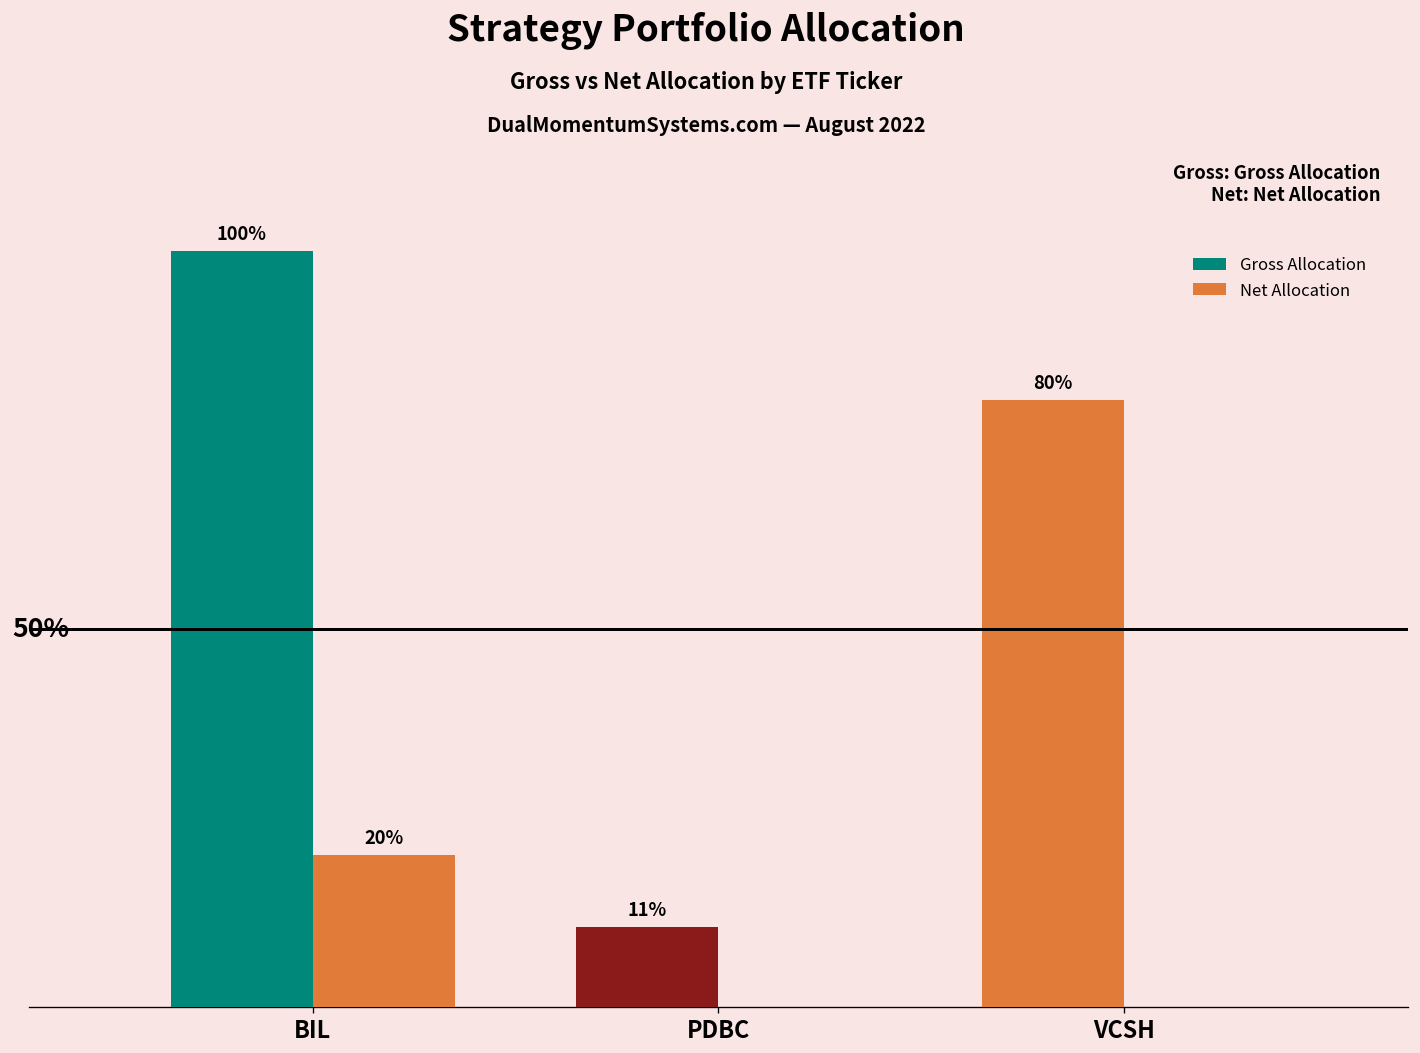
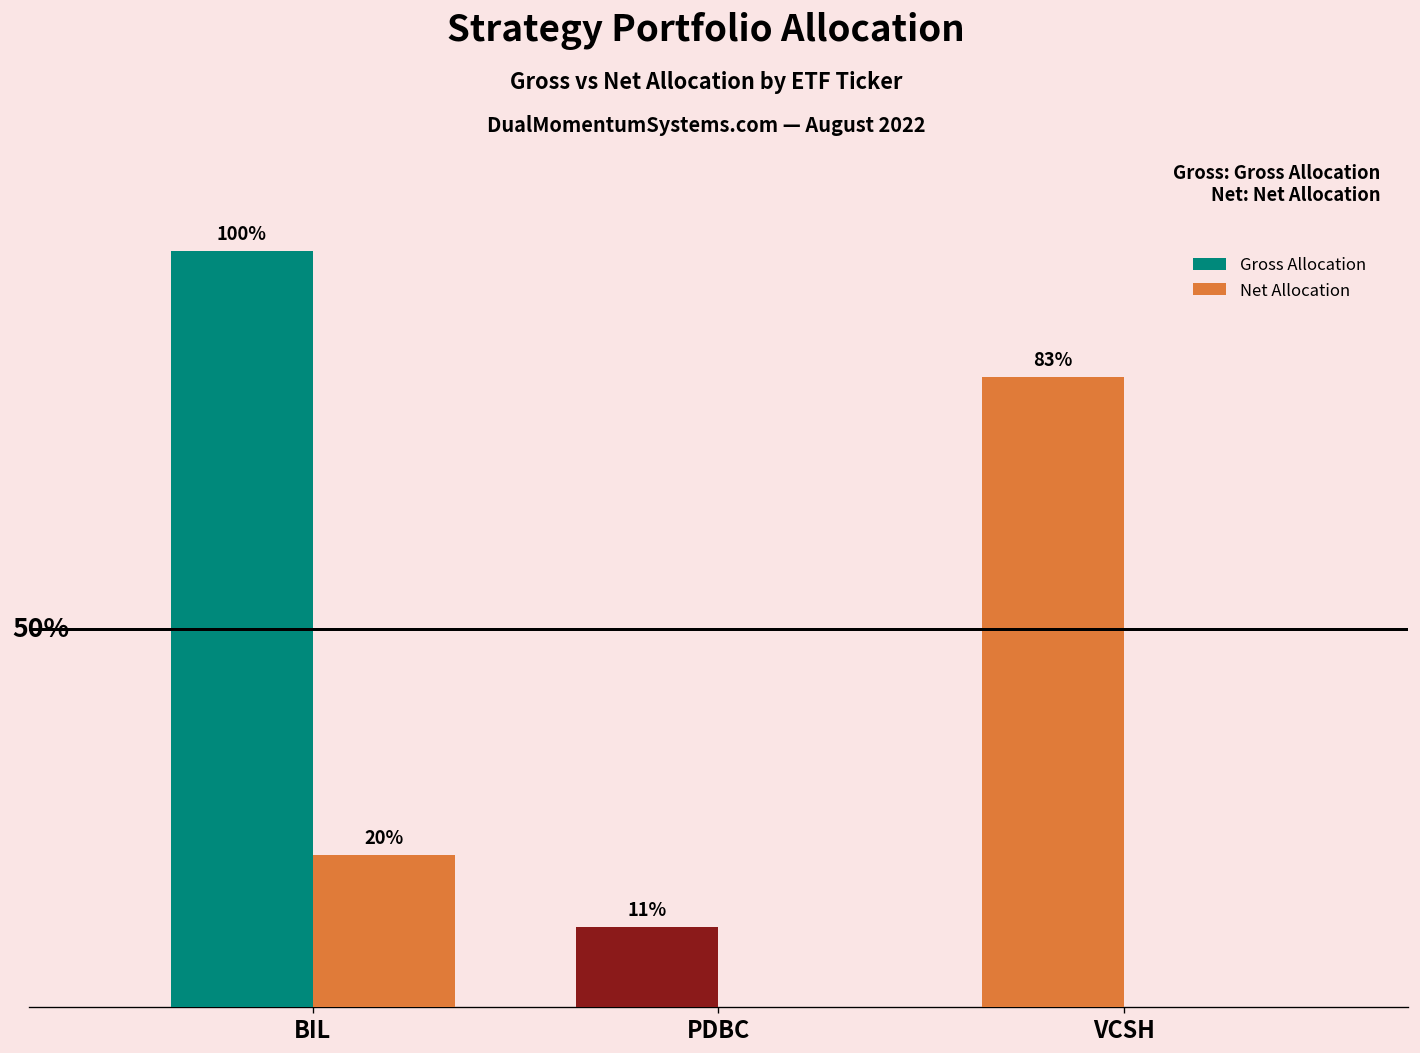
Gross Allocation, VCSH: 80% -> 83%
